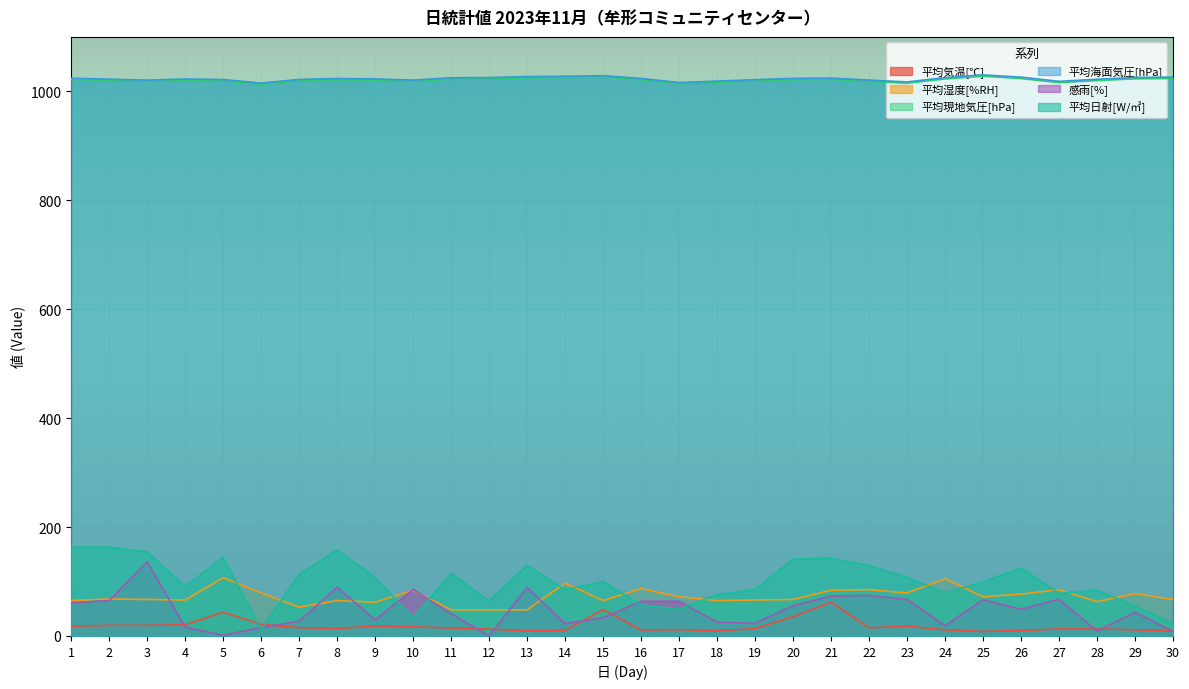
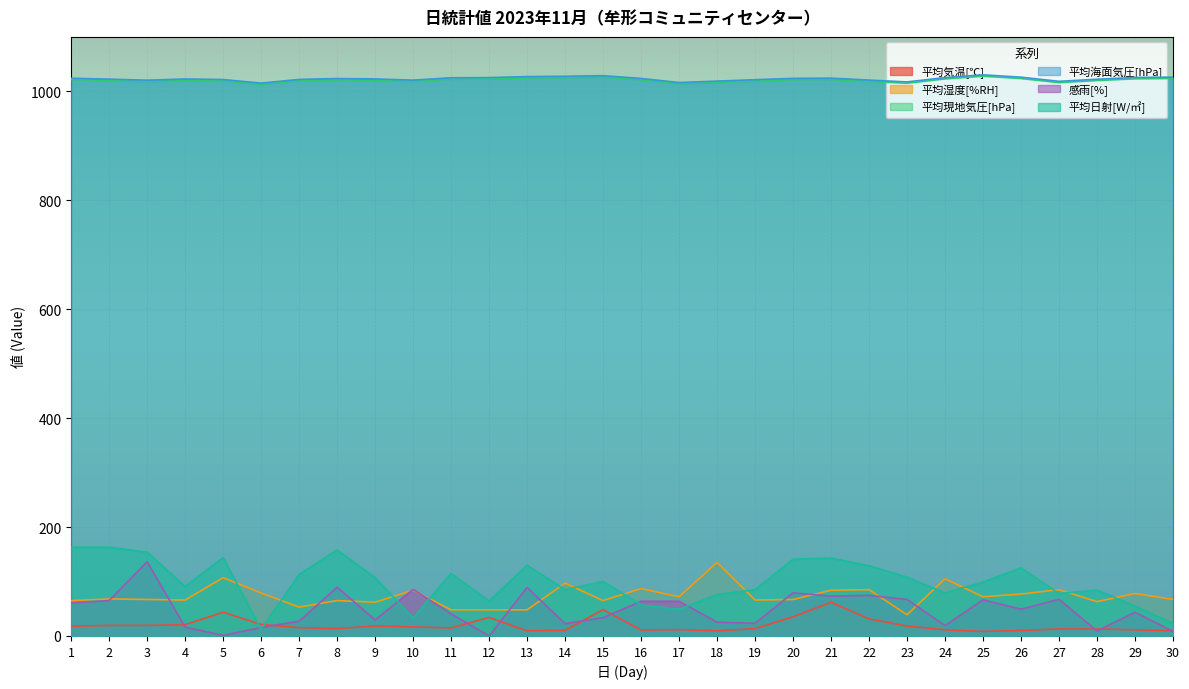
平均気温[℃], 12: 10 -> 30
平均湿度[%RH], 18: 70 -> 140
感雨[%], 20: 60 -> 80
平均気温[℃], 22: 10 -> 30
平均湿度[%RH], 23: 80 -> 40
